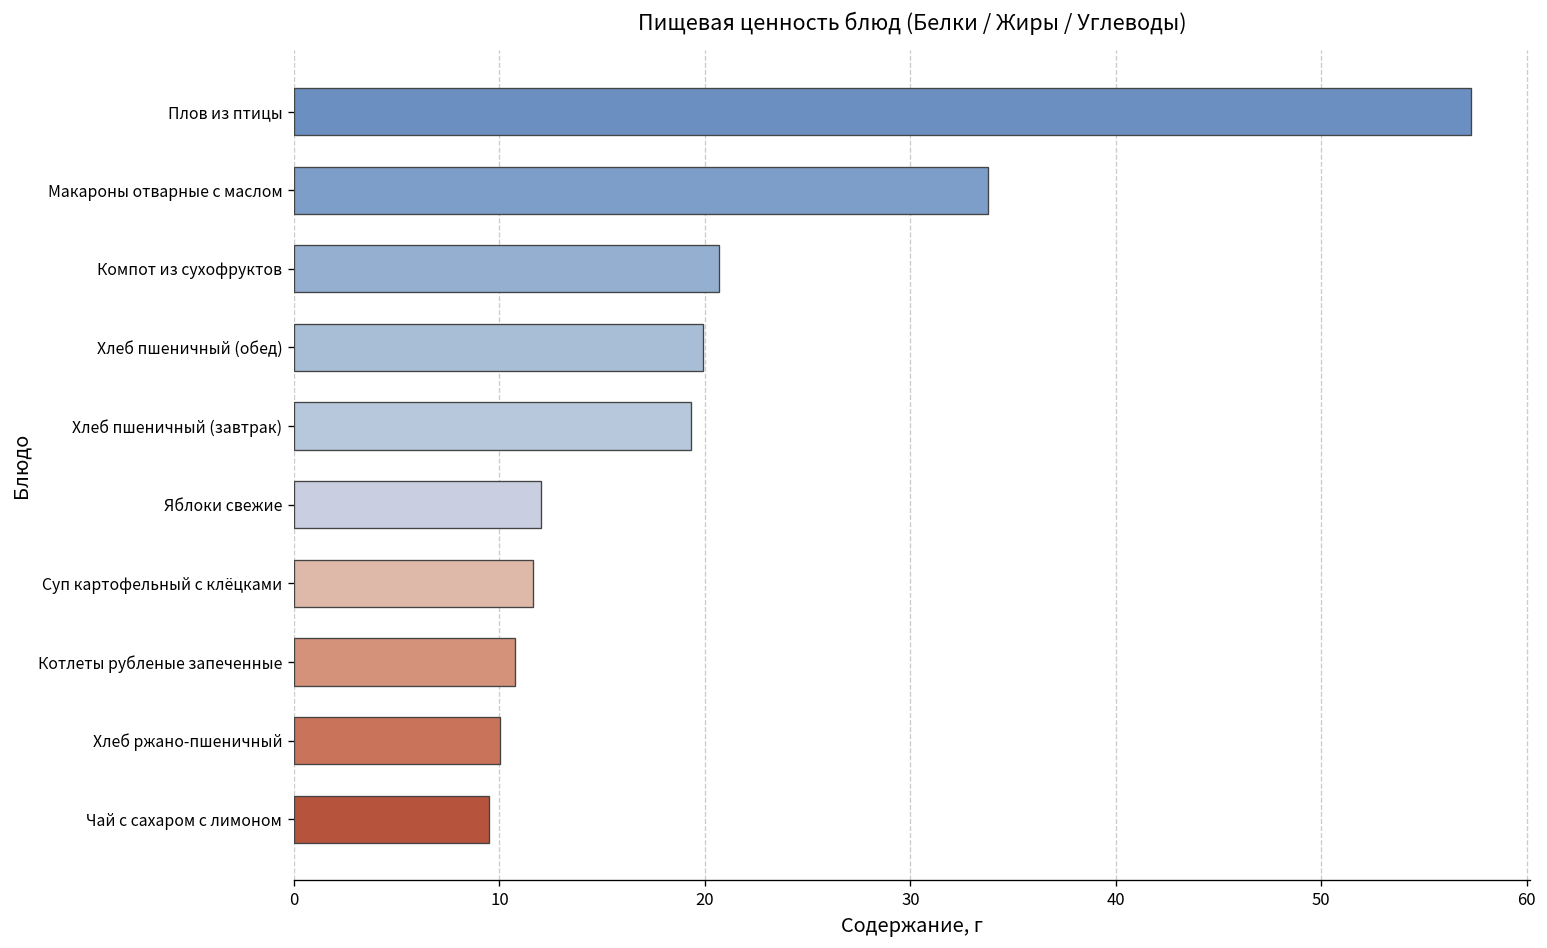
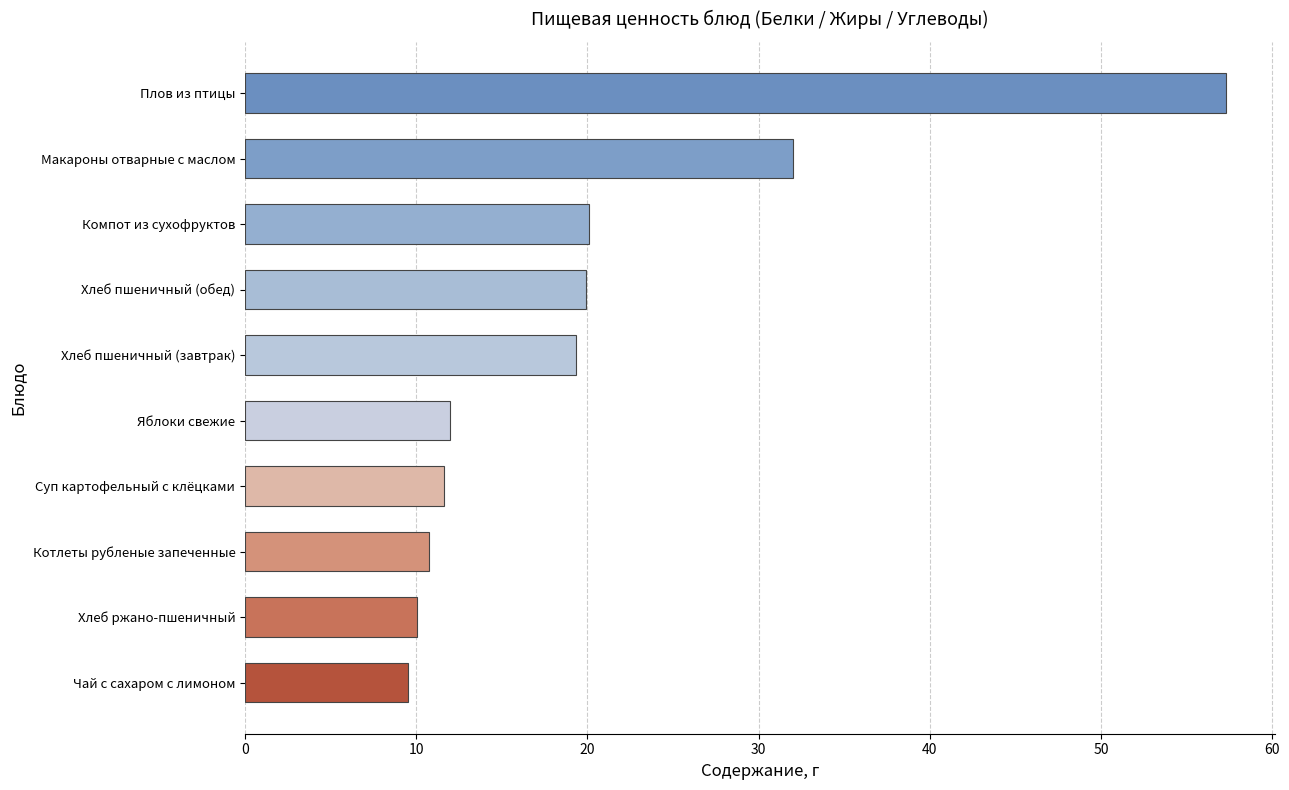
Макароны отварные с маслом: 33.8 -> 32.0
Компот из сухофруктов: 20.7 -> 20.1
